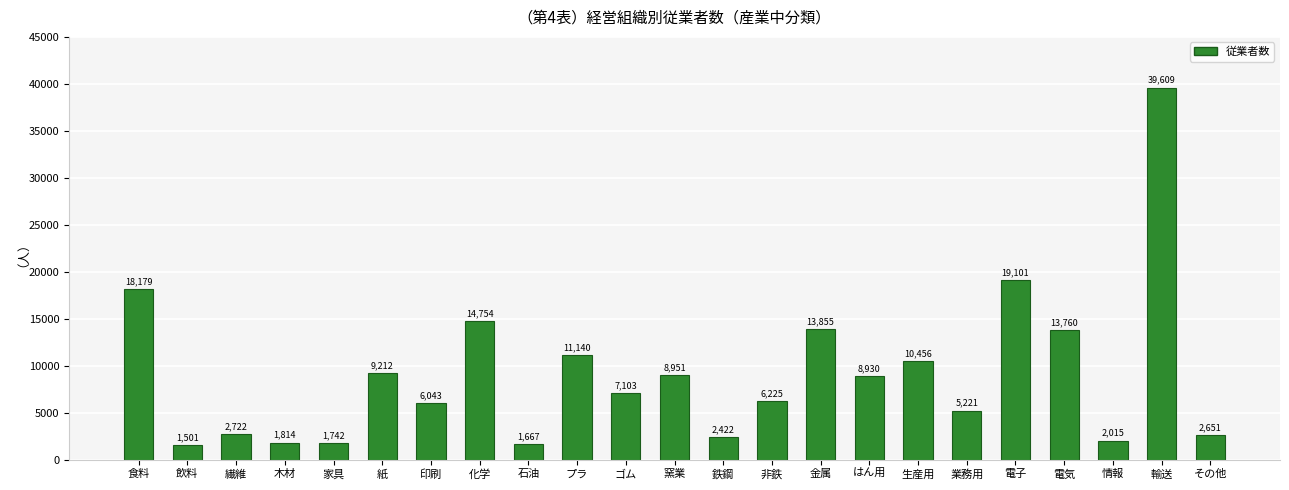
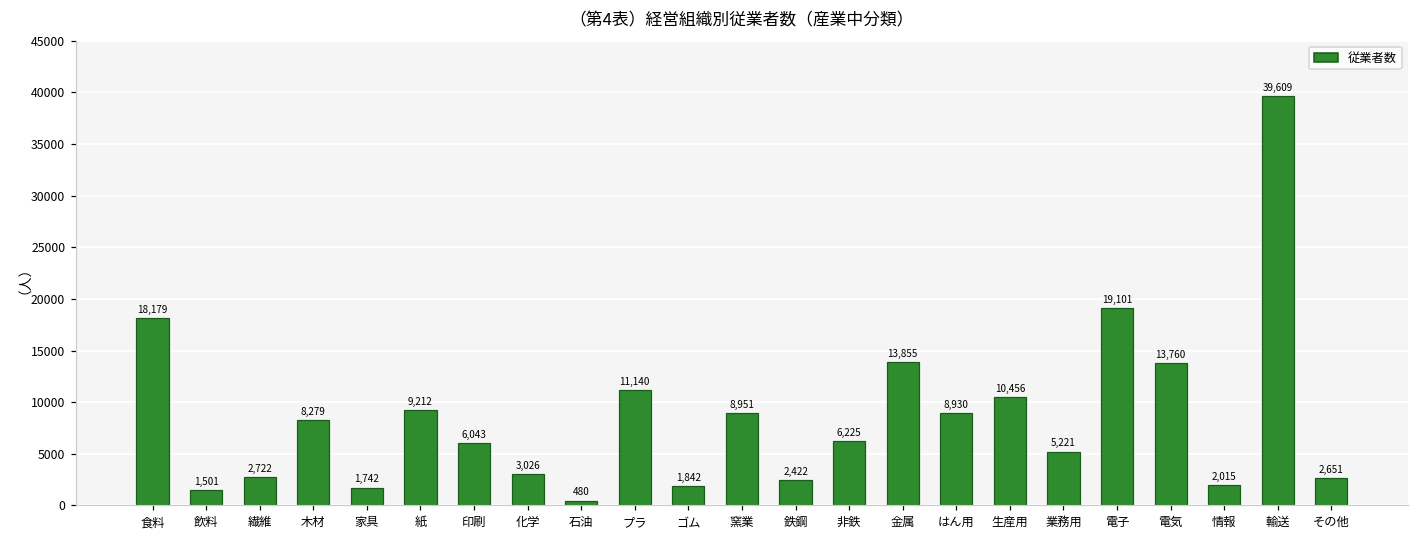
木材: 1,814 -> 8,279
化学: 14,754 -> 3,026
石油: 1,667 -> 480
ゴム: 7,103 -> 1,842
